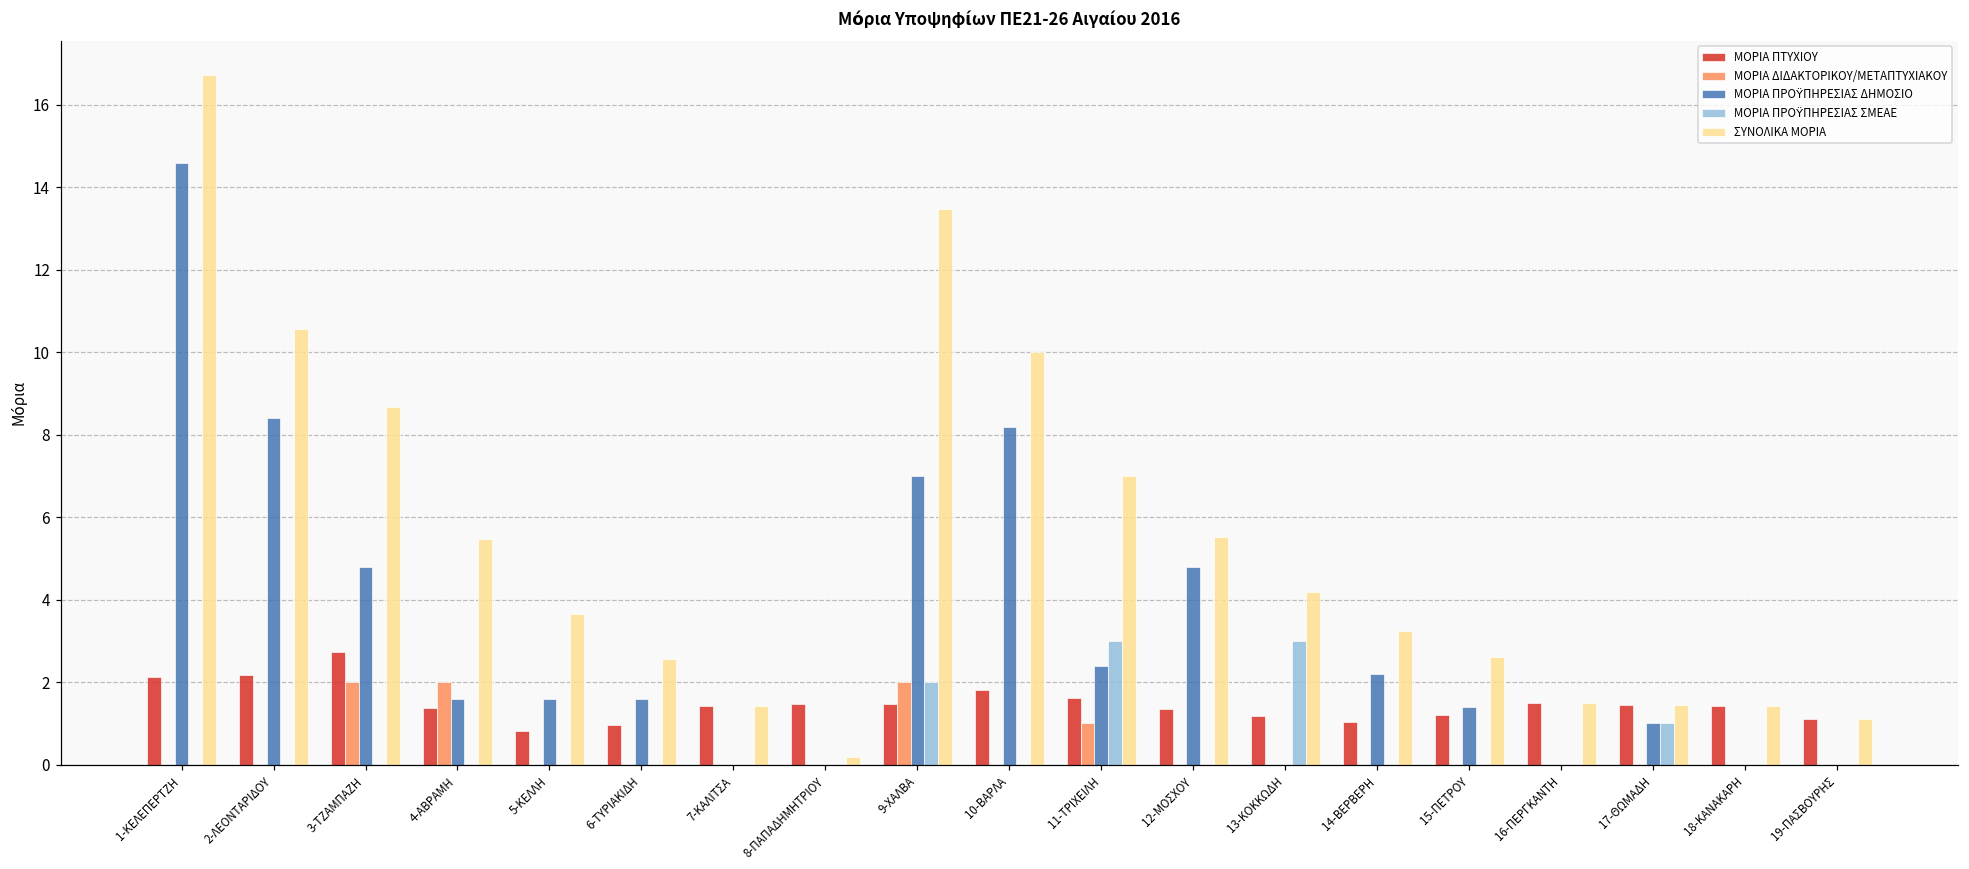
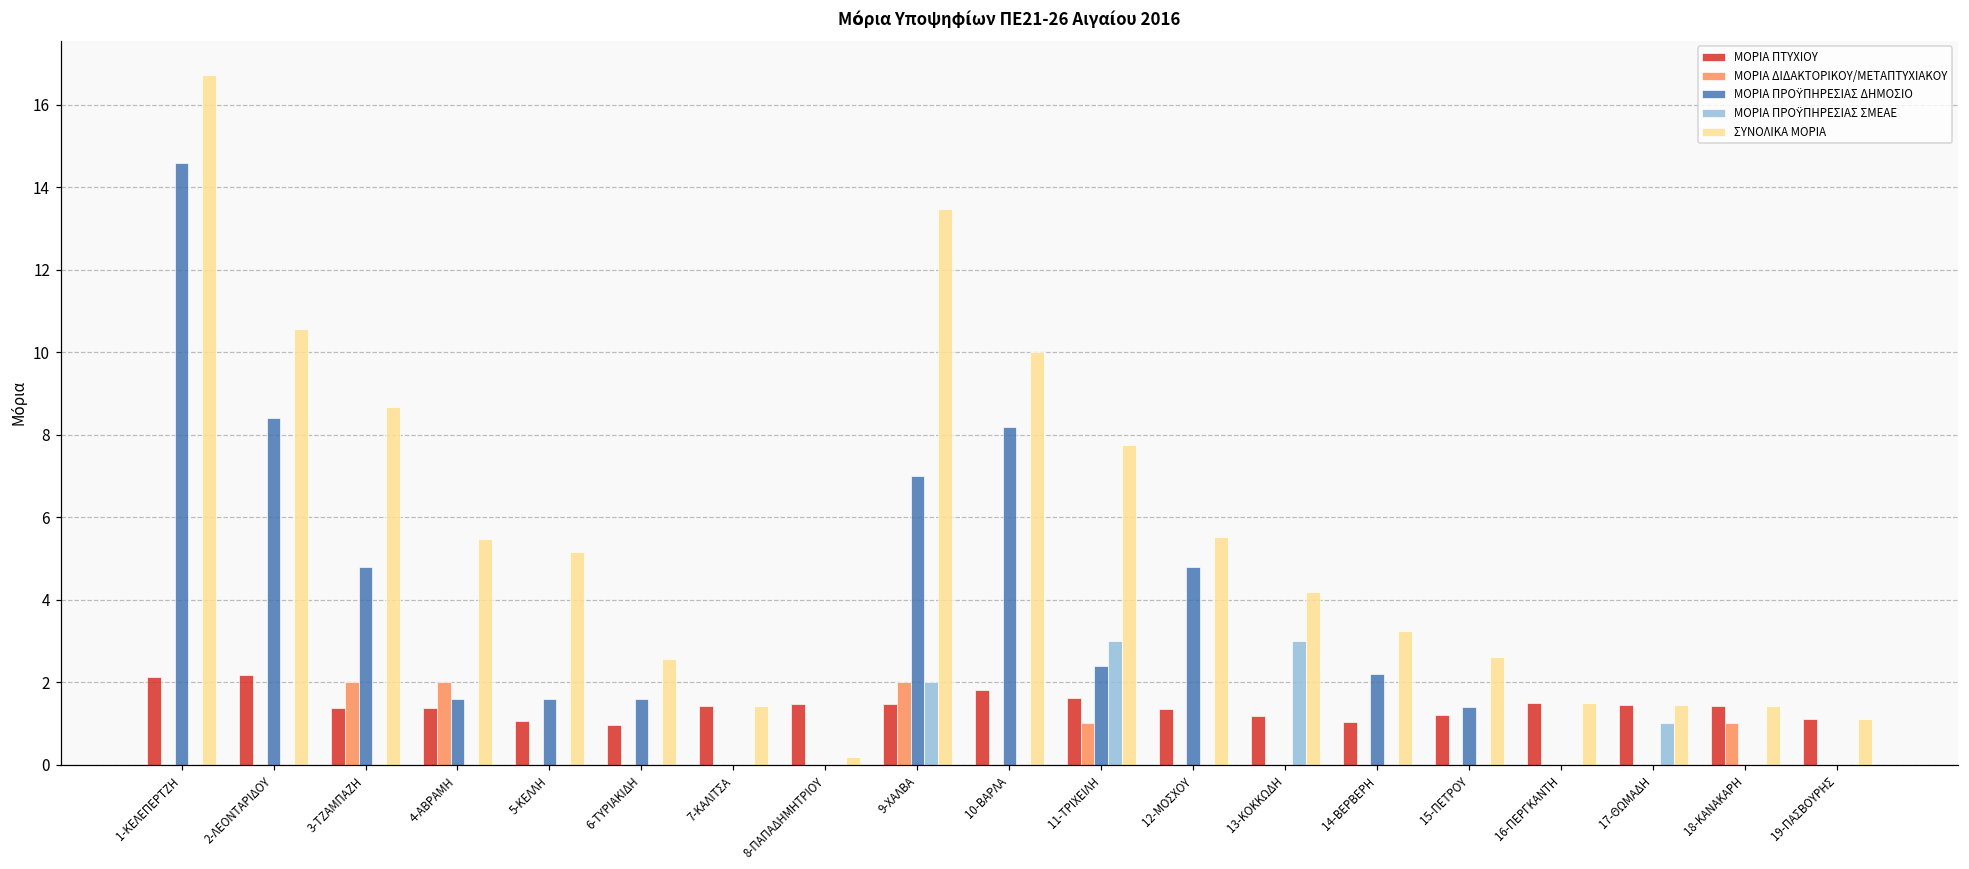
ΜΟΡΙΑ ΠΤΥΧΙΟΥ, 3-ΤΖΑΜΠΑΖΗ: 2.7 -> 1.4
ΜΟΡΙΑ ΠΤΥΧΙΟΥ, 5-ΚΕΛΛΗ: 0.8 -> 1.1
ΣΥΝΟΛΙΚΑ ΜΟΡΙΑ, 5-ΚΕΛΛΗ: 3.7 -> 5.2
ΣΥΝΟΛΙΚΑ ΜΟΡΙΑ, 11-ΤΡΙΧΕΙΛΗ: 7.0 -> 7.8
ΜΟΡΙΑ ΠΡΟΫΠΗΡΕΣΙΑΣ ΔΗΜΟΣΙΟ, 17-ΘΩΜΑΔΗ: 1 -> 0
ΜΟΡΙΑ ΔΙΔΑΚΤΟΡΙΚΟΥ/ΜΕΤΑΠΤΥΧΙΑΚΟΥ, 18-ΚΑΝΑΚΑΡΗ: 0 -> 1
